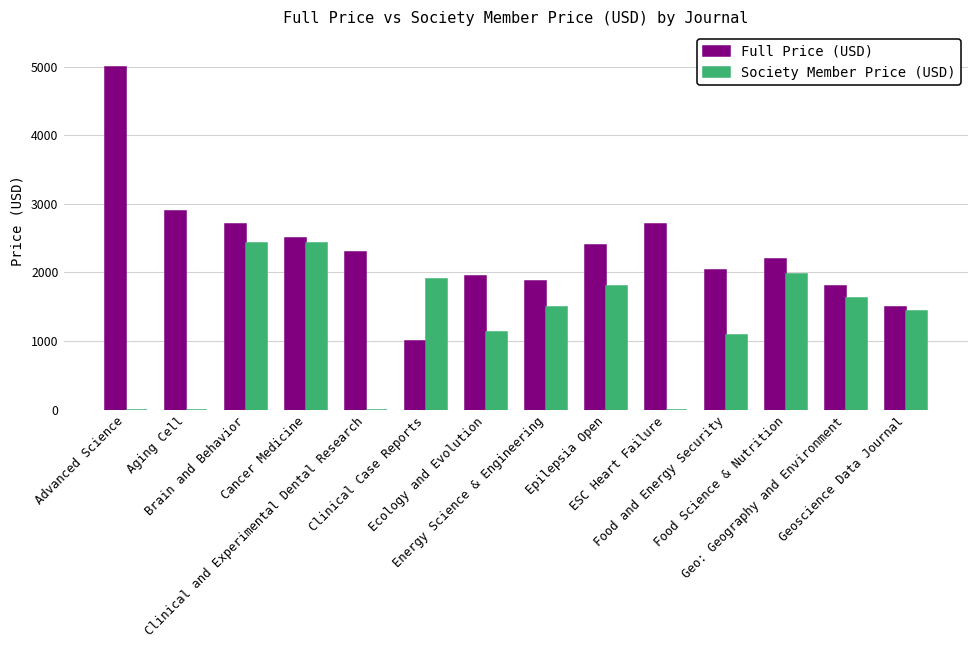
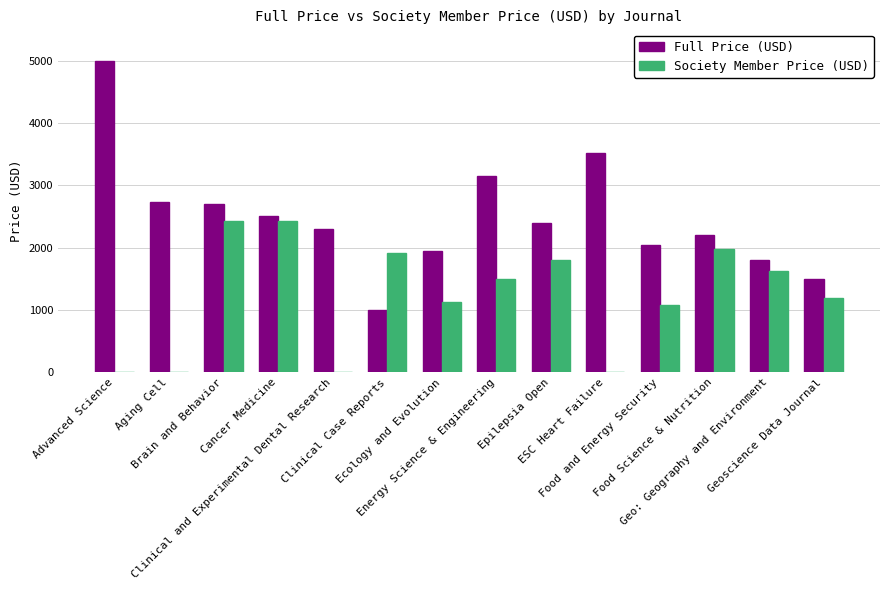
Full Price (USD), Aging Cell: 2900 -> 2700
Full Price (USD), Energy Science & Engineering: 1900 -> 3100
Full Price (USD), ESC Heart Failure: 2700 -> 3500
Society Member Price (USD), Geoscience Data Journal: 1400 -> 1200
